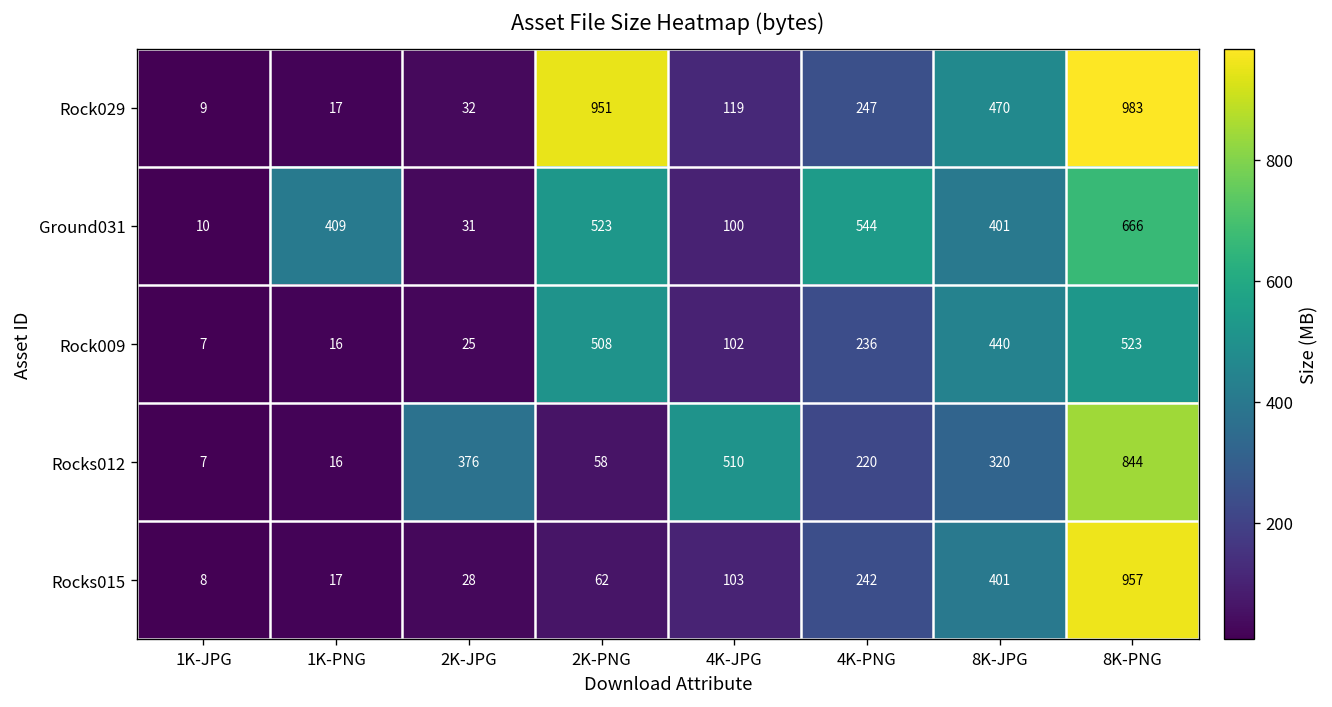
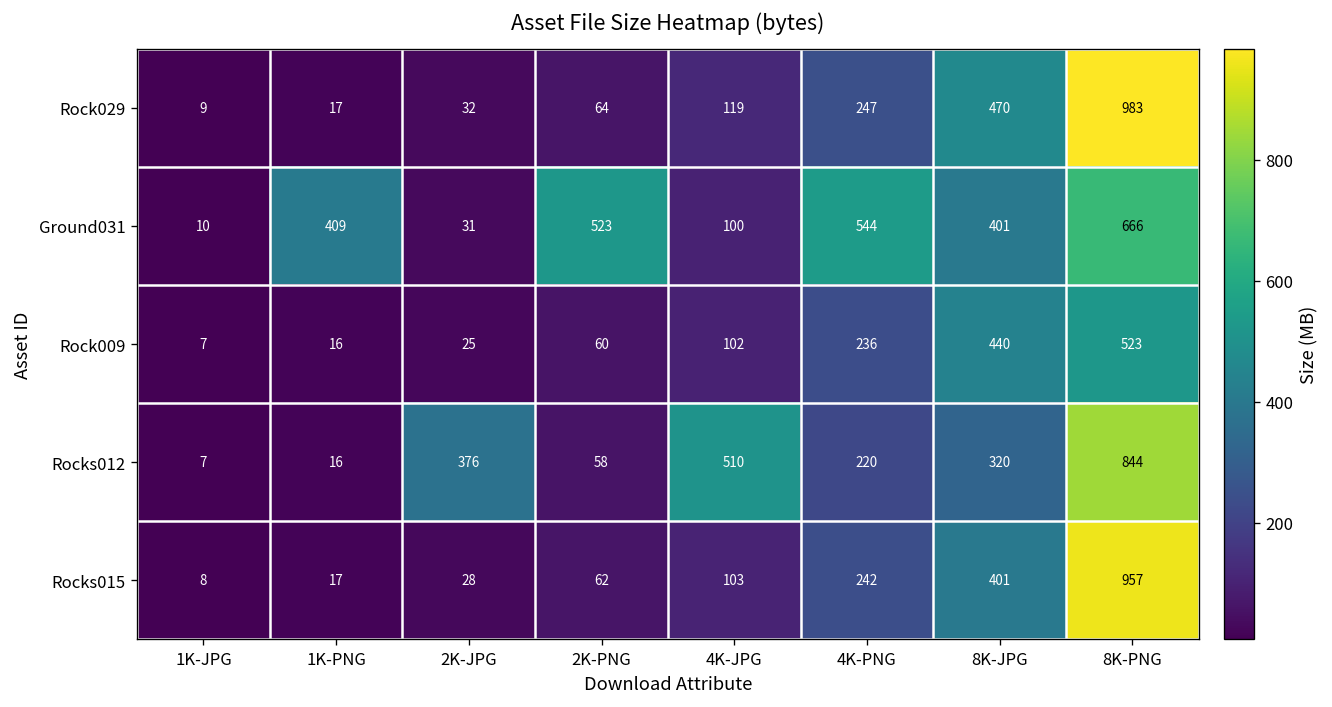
Rock029, 2K-PNG: 951 -> 64
Rock009, 2K-PNG: 508 -> 60
